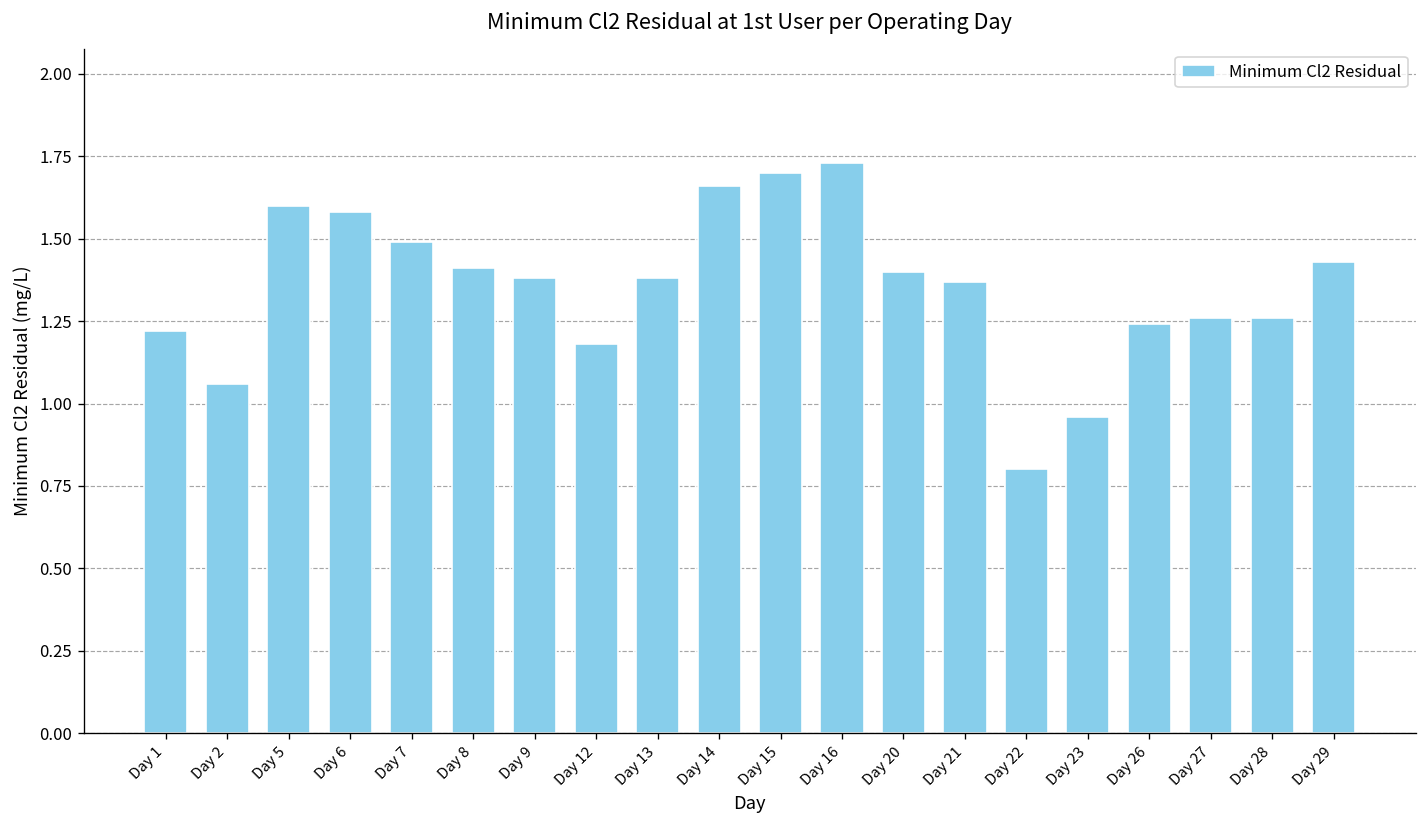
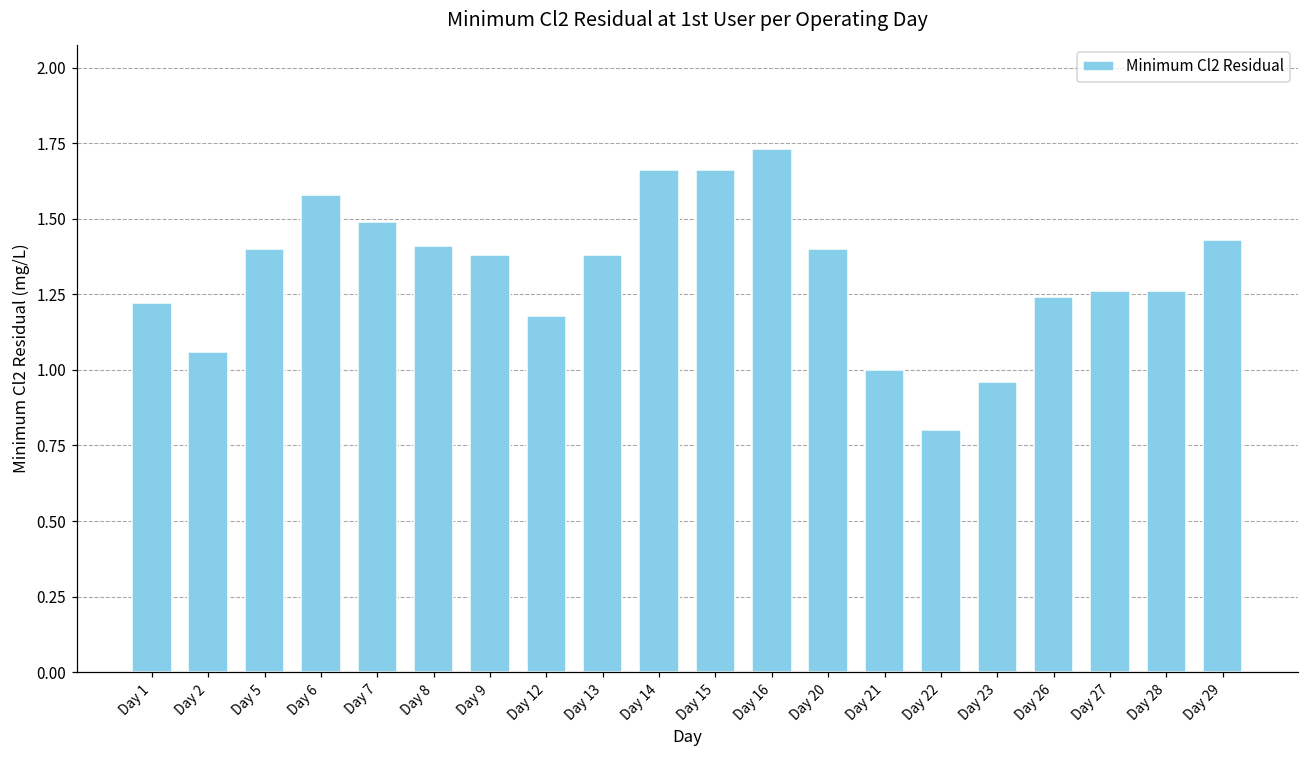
Day 5: 1.6 -> 1.4
Day 15: 1.70 -> 1.66
Day 21: 1.37 -> 1.00
